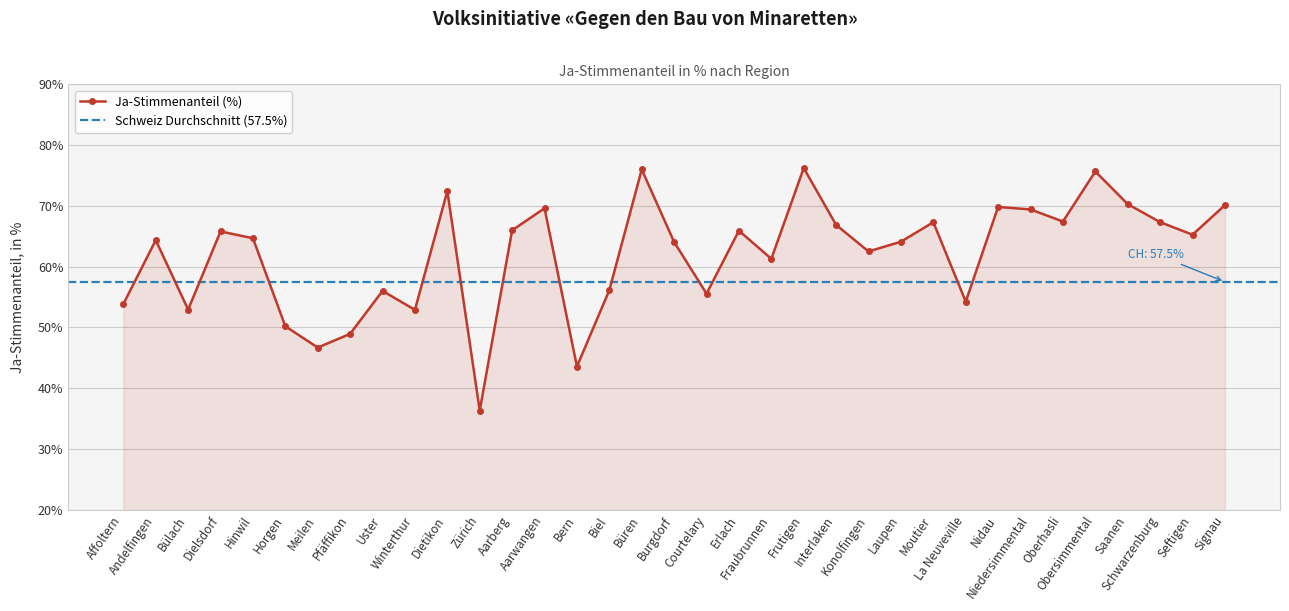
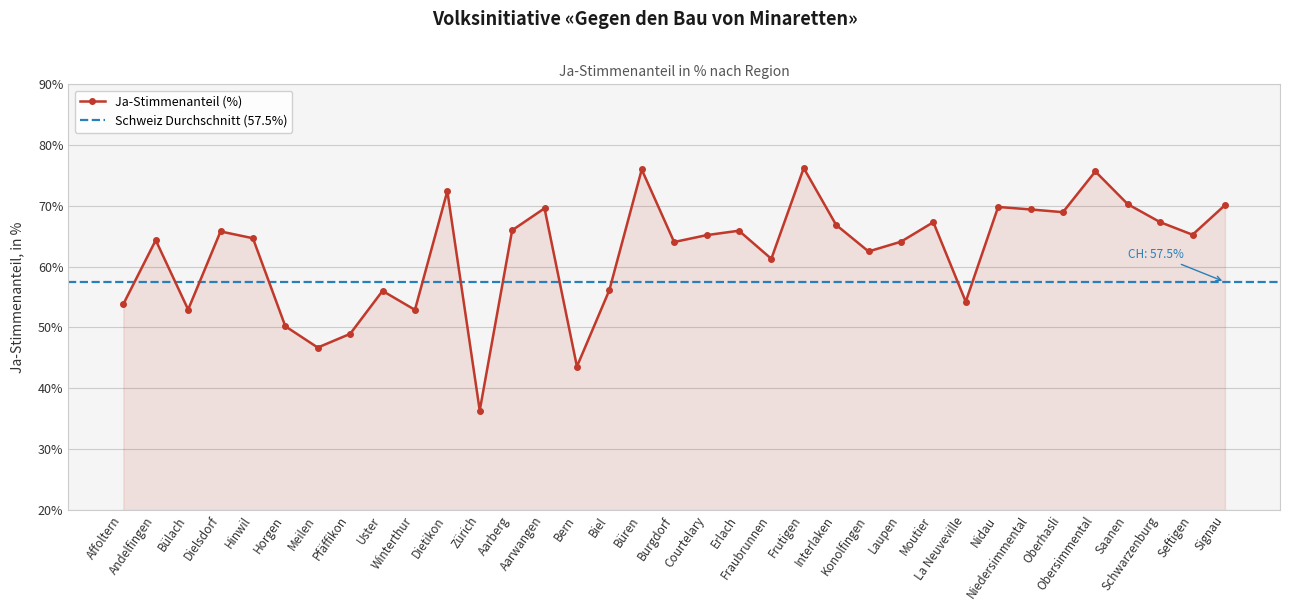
Courtelary: 56% -> 65%
Oberhasli: 67% -> 69%
